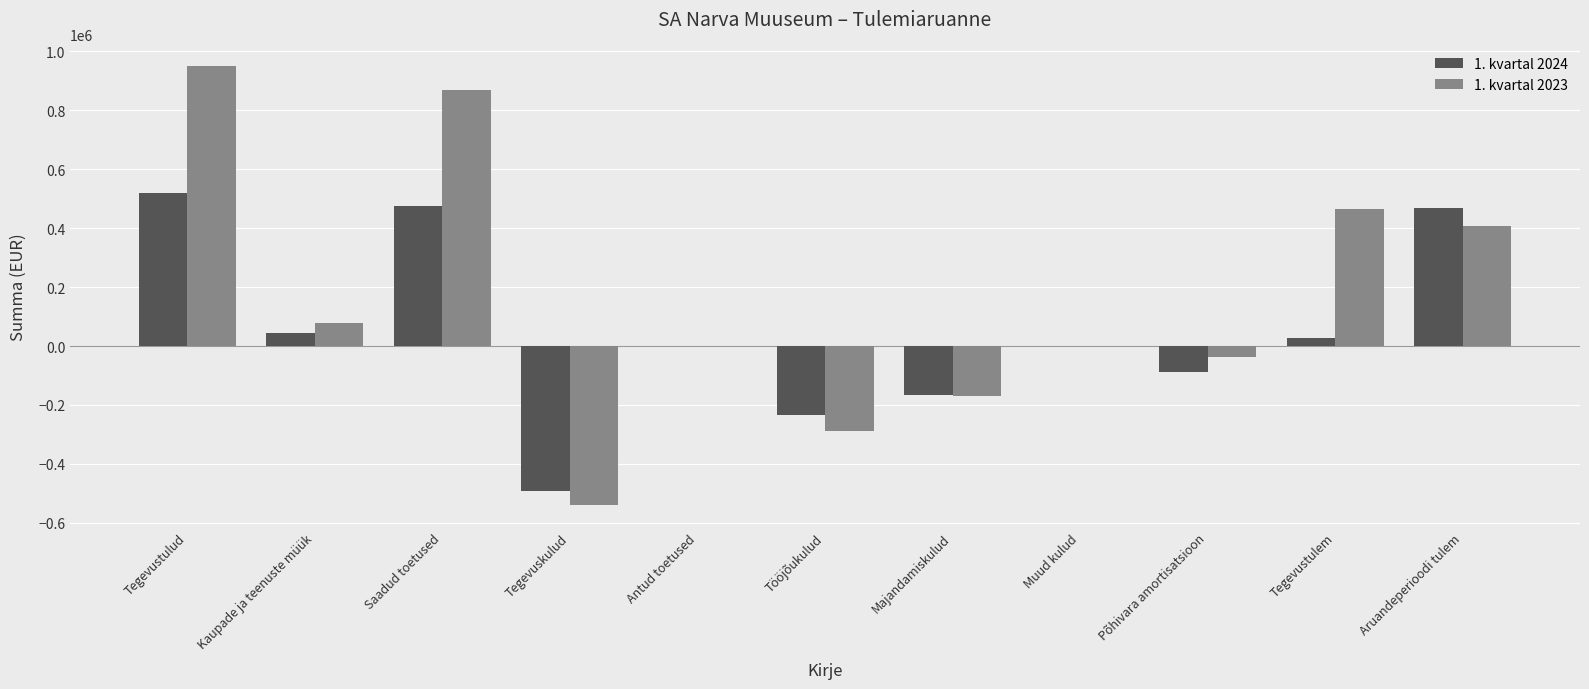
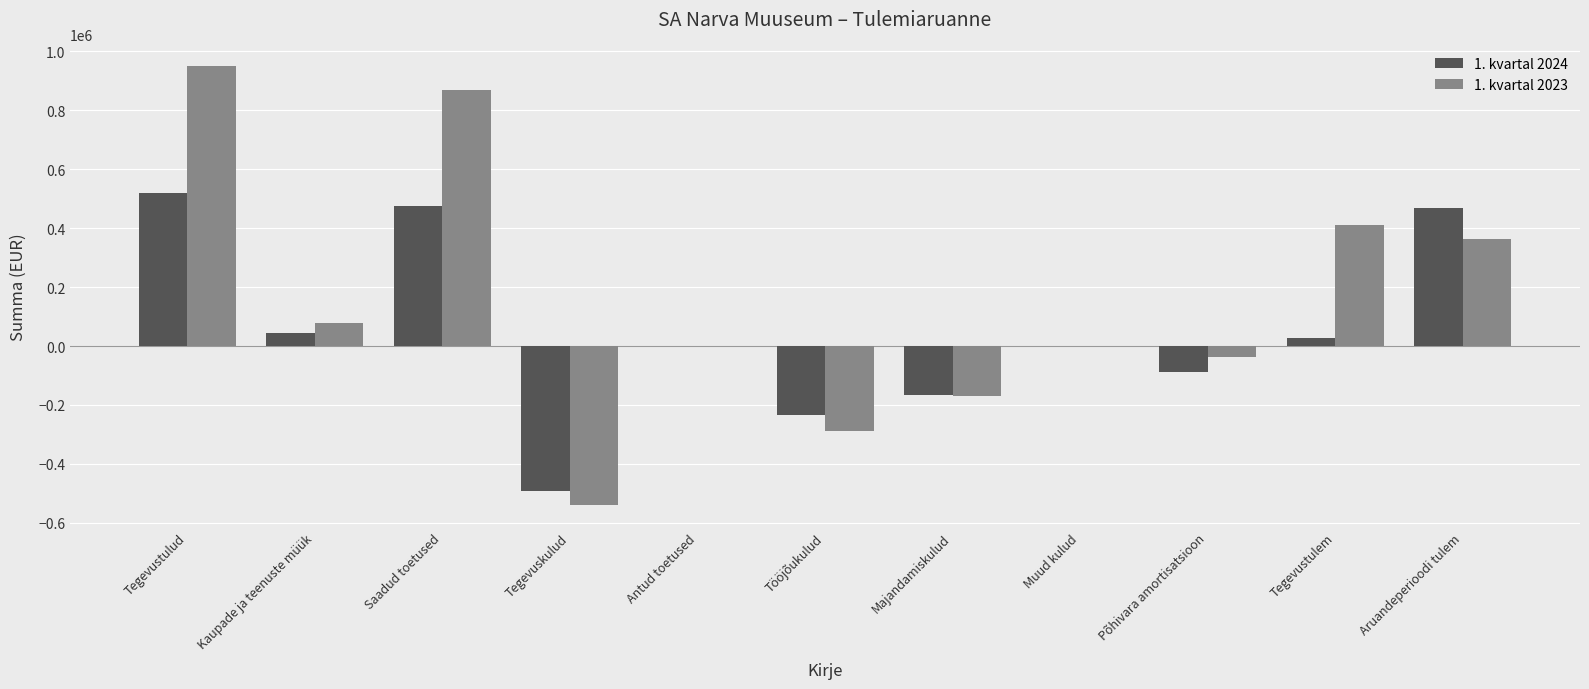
1. kvartal 2023, Tegevustulem: 470000 -> 410000
1. kvartal 2023, Aruandeperioodi tulem: 410000 -> 360000
